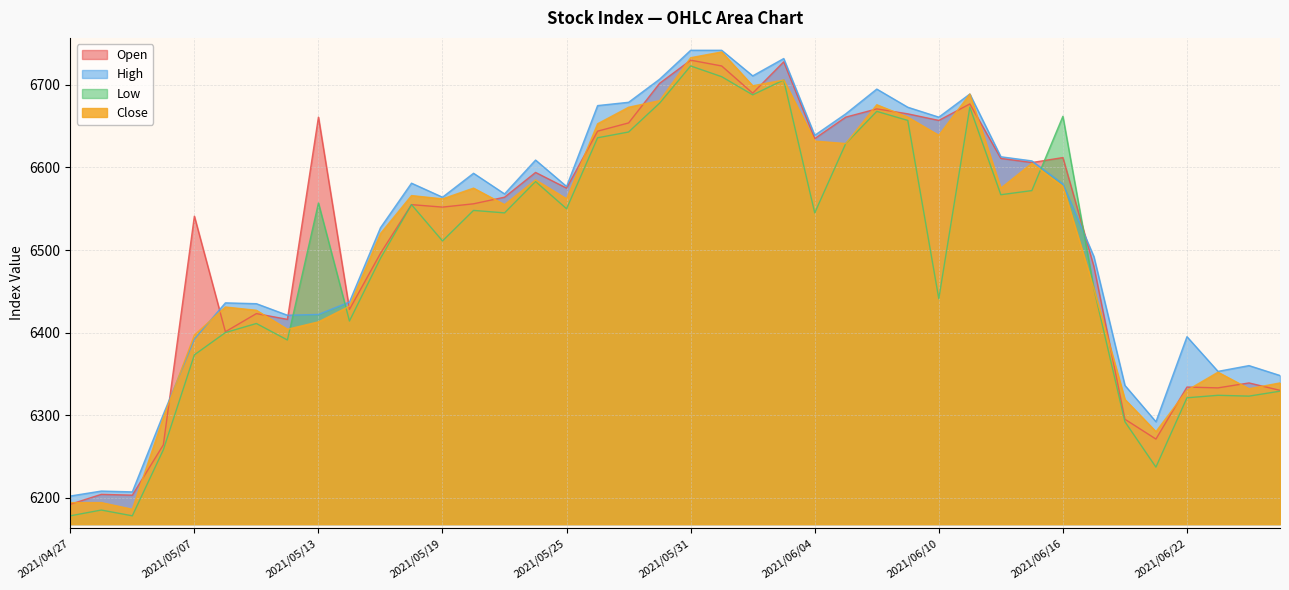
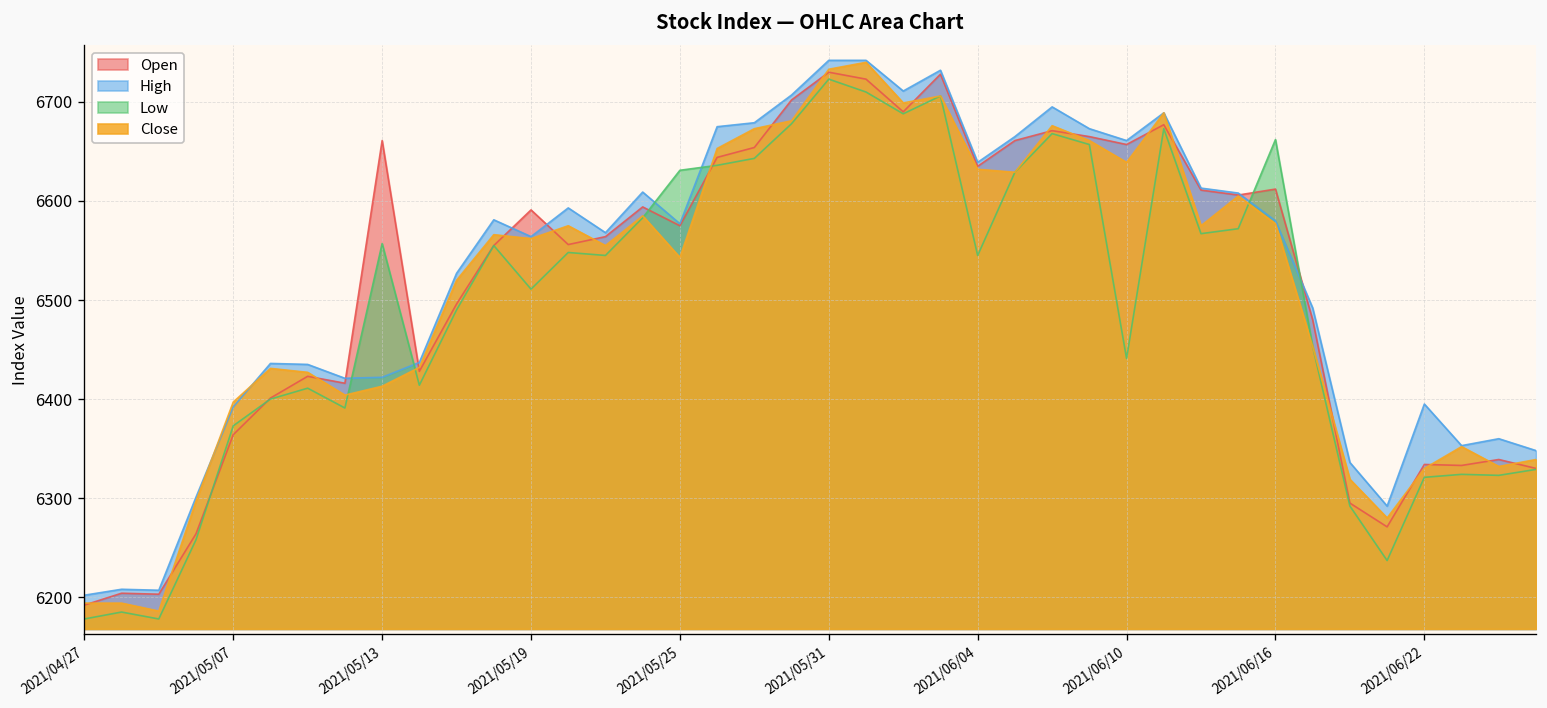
Open, 2021/05/07: 6540 -> 6360
Open, 2021/05/19: 6550 -> 6590
Low, 2021/05/25: 6550 -> 6630
Close, 2021/05/25: 6560 -> 6540
